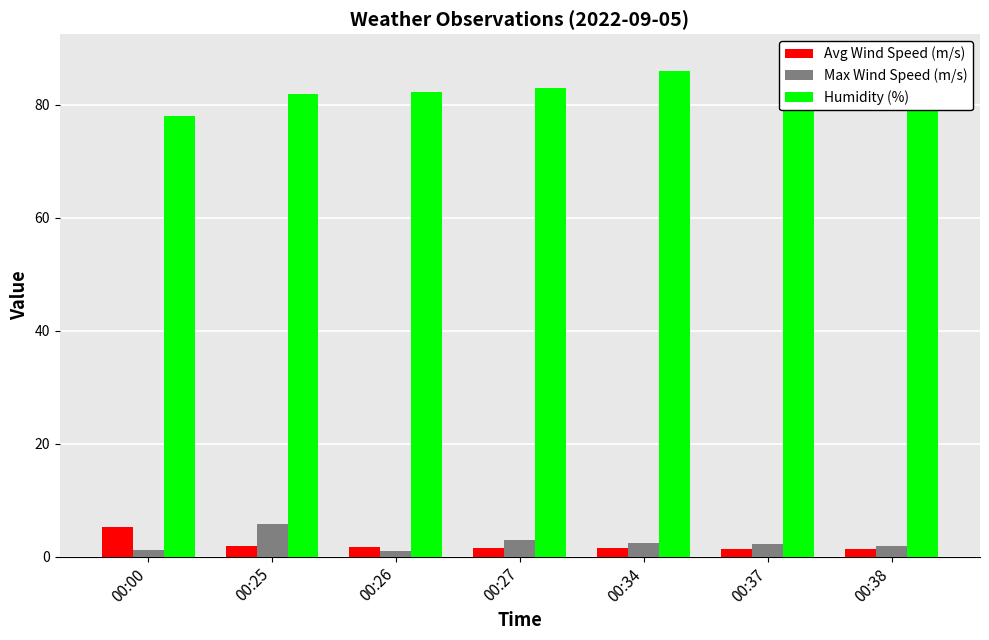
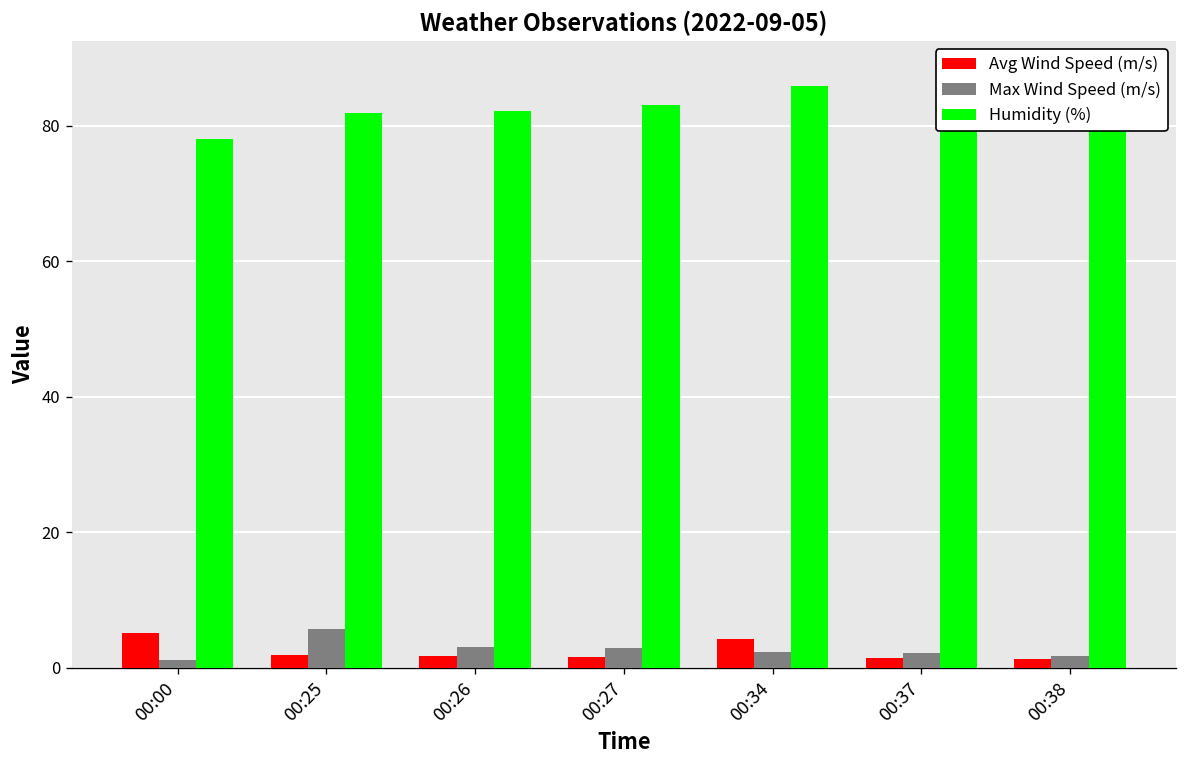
Max Wind Speed (m/s), 00:26: 1 -> 3
Avg Wind Speed (m/s), 00:34: 2 -> 4
